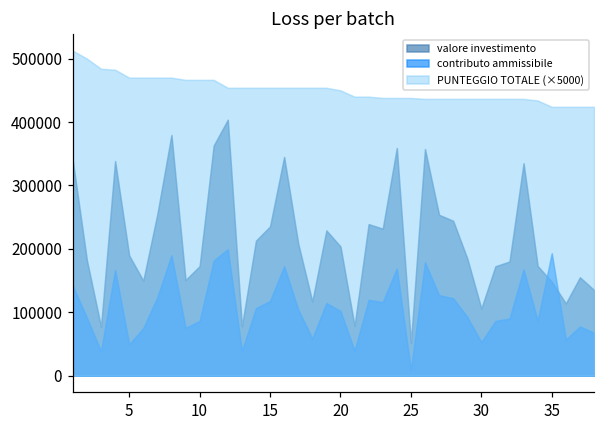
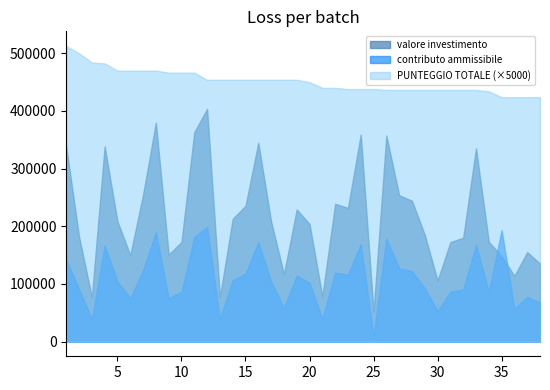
valore investimento, 5: 190000 -> 210000
contributo ammissibile, 5: 50000 -> 100000
